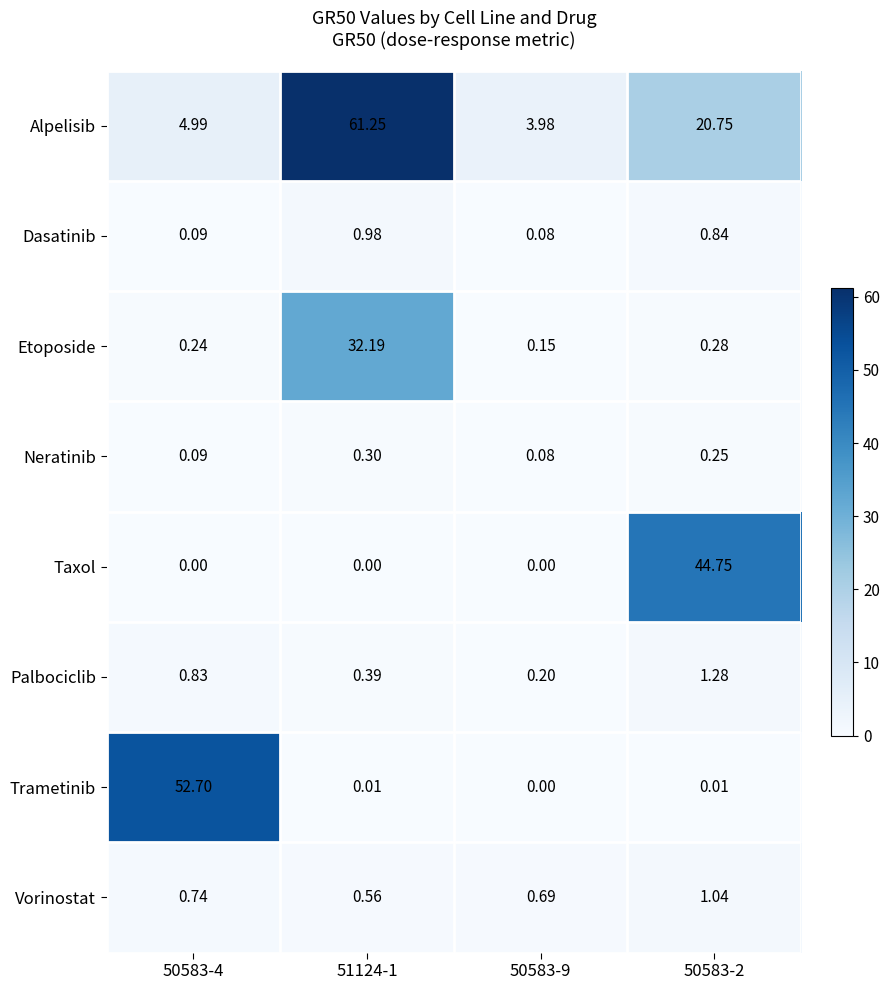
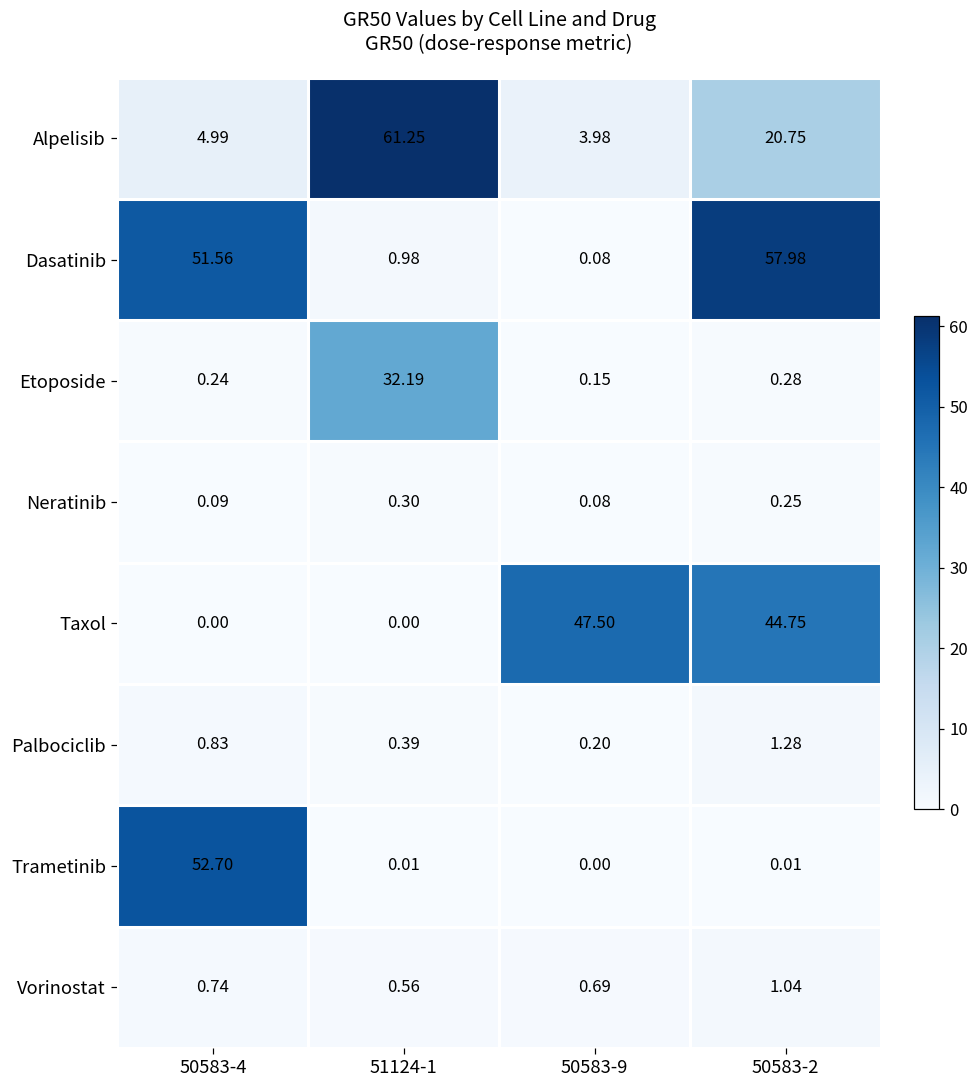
Dasatinib, 50583-4: 0.09 -> 51.56
Dasatinib, 50583-2: 0.84 -> 57.98
Taxol, 50583-9: 0.00 -> 47.50
